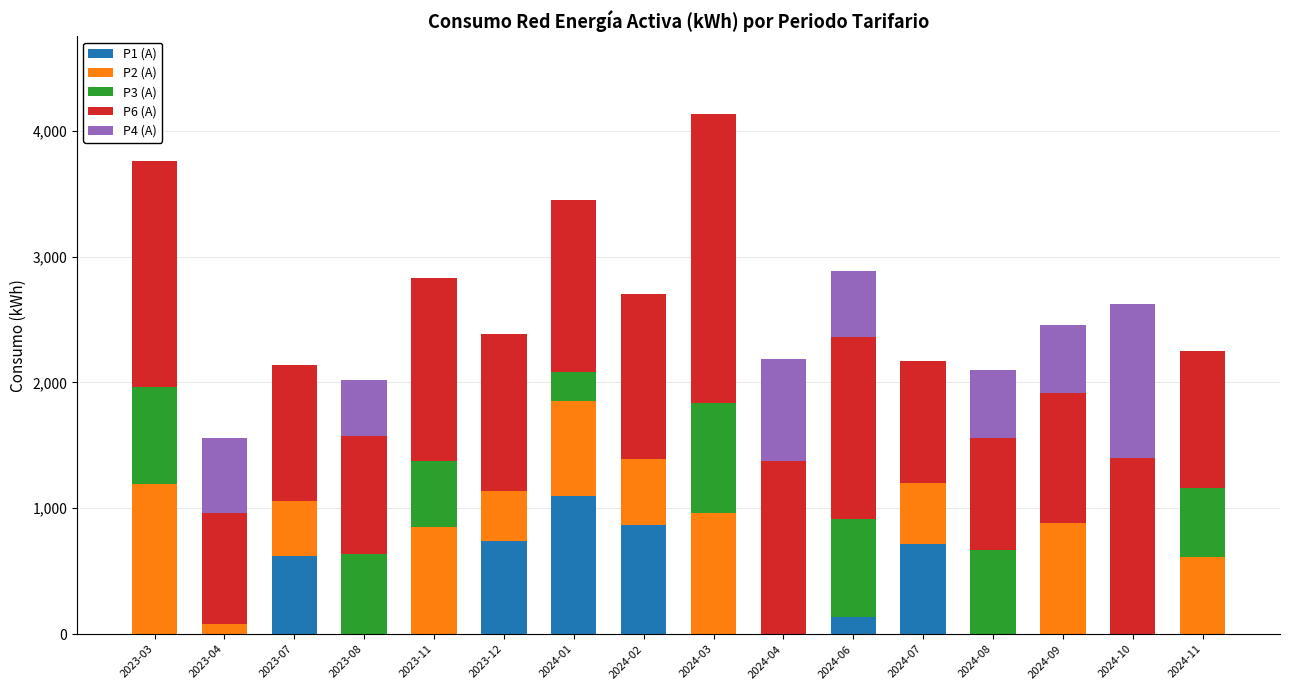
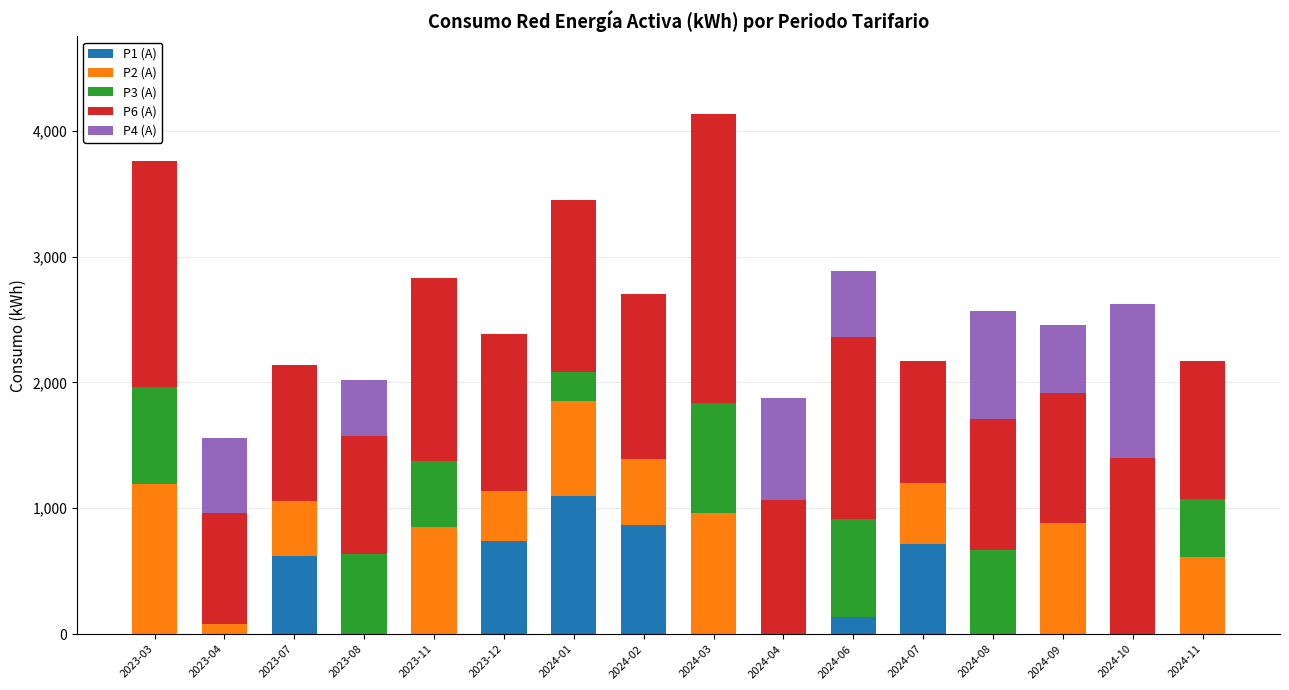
P6 (A), 2024-04: 1,380 -> 1,060
P6 (A), 2024-08: 890 -> 1,050
P4 (A), 2024-08: 550 -> 850
P3 (A), 2024-11: 540 -> 460
